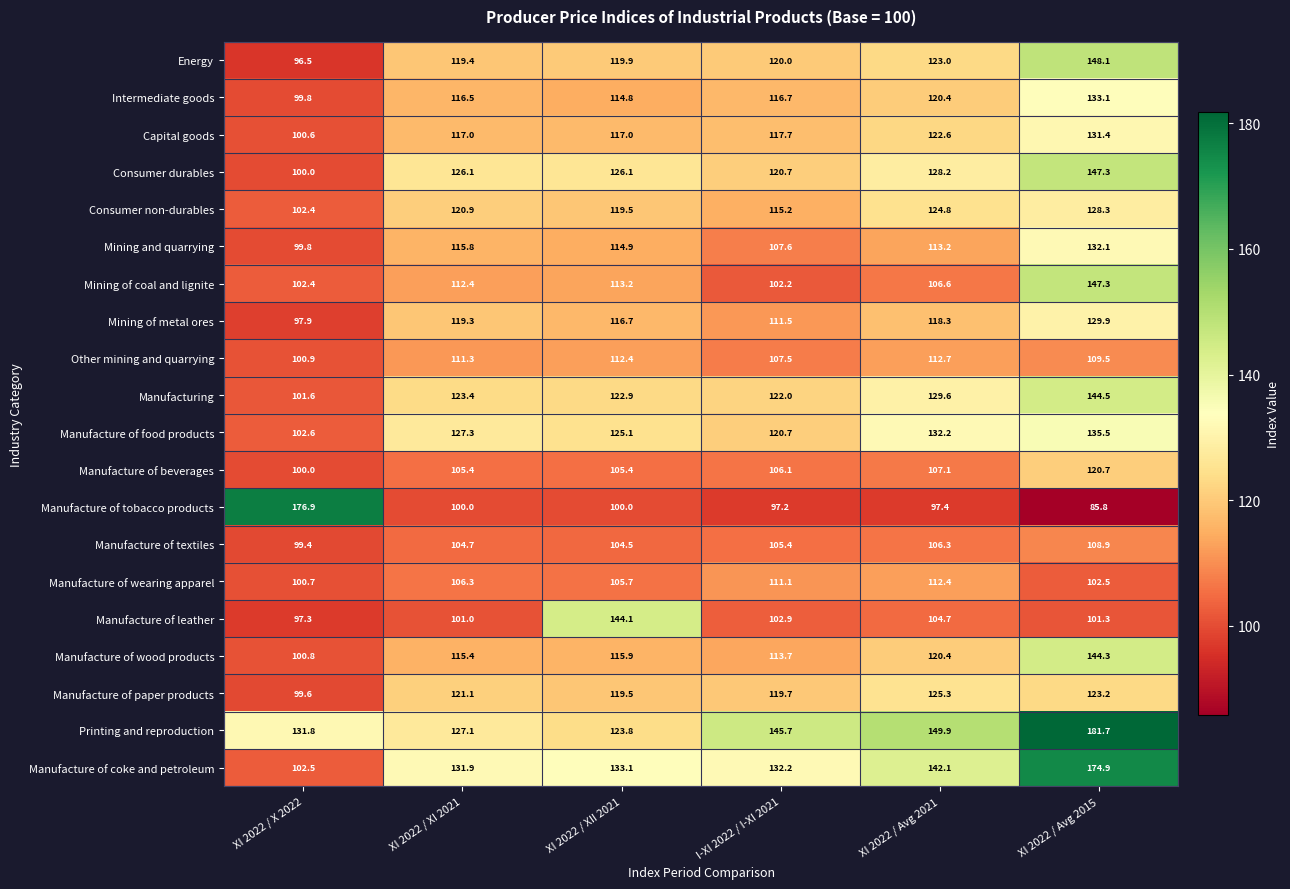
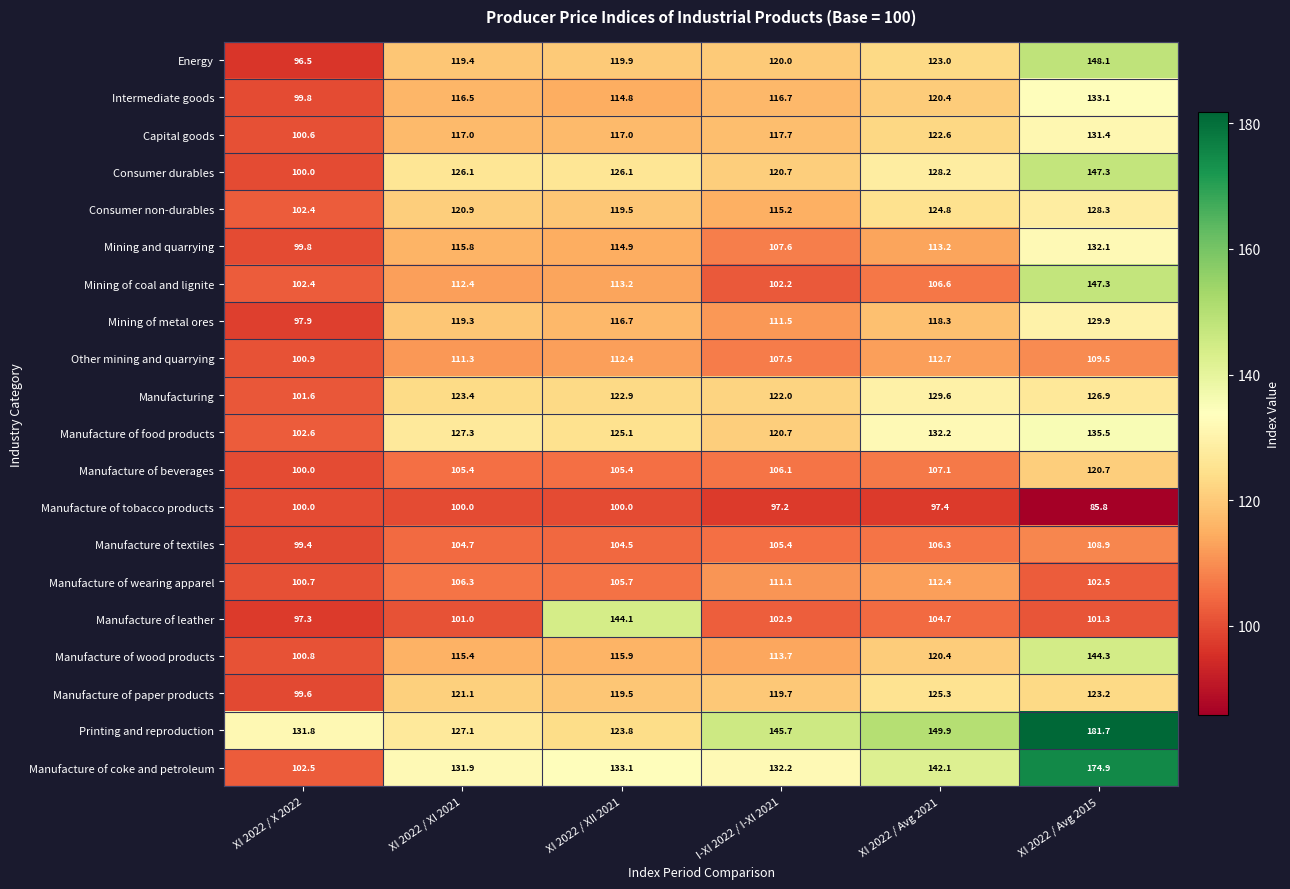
Manufacturing, XI 2022 / Avg 2015: 144.5 -> 126.9
Manufacture of tobacco products, XI 2022 / X 2022: 176.9 -> 100.0
